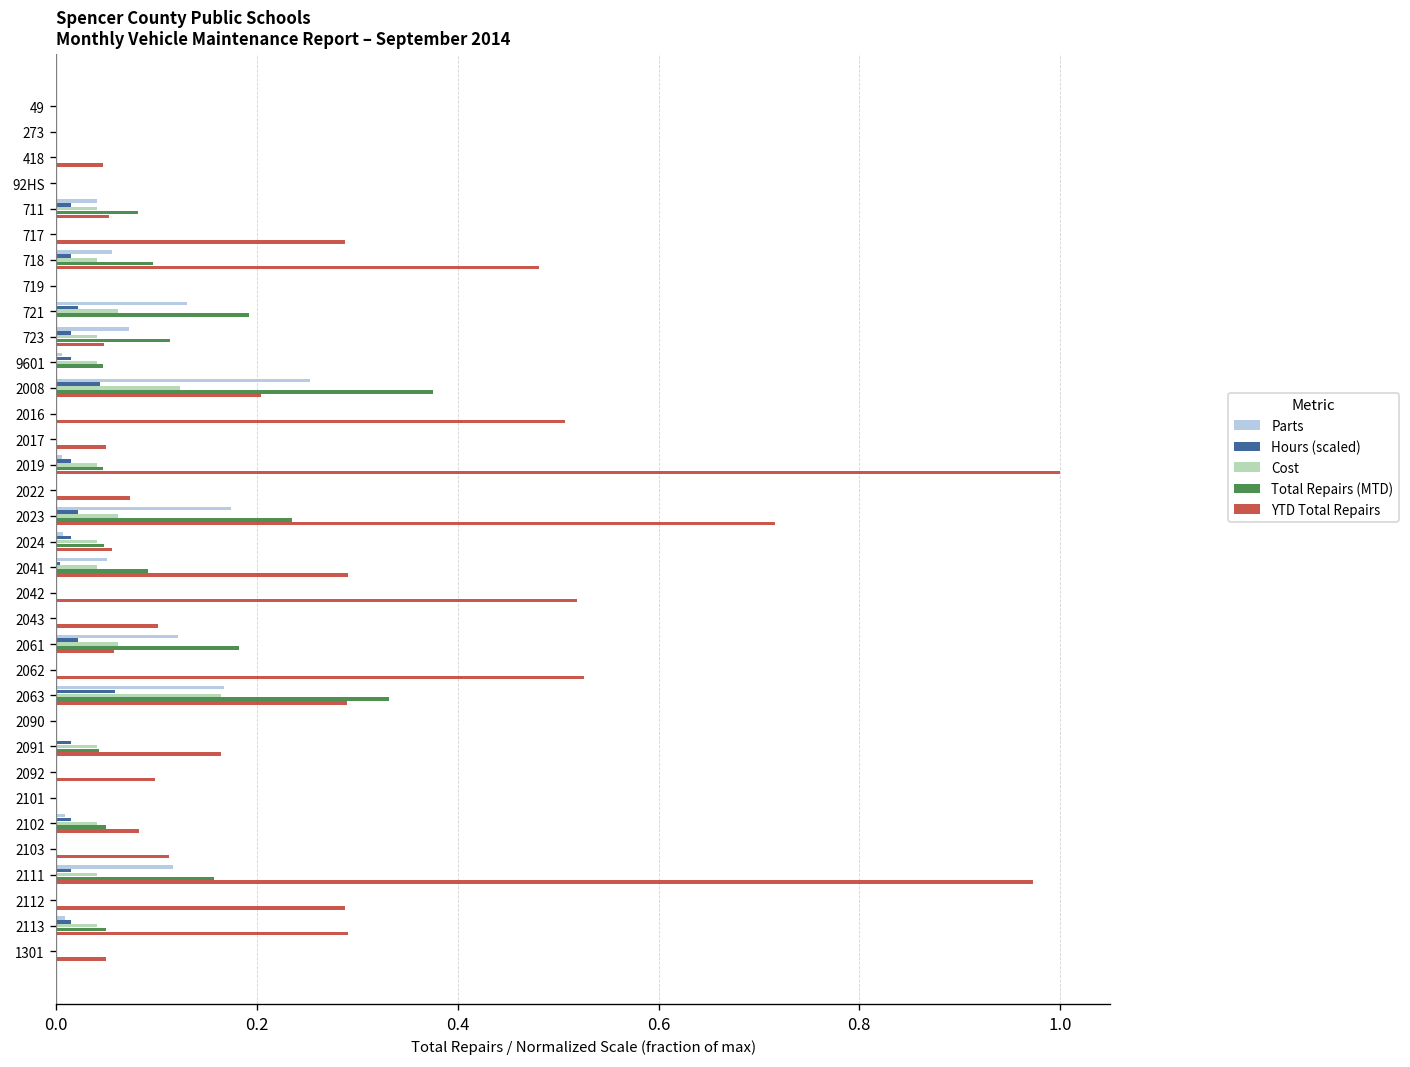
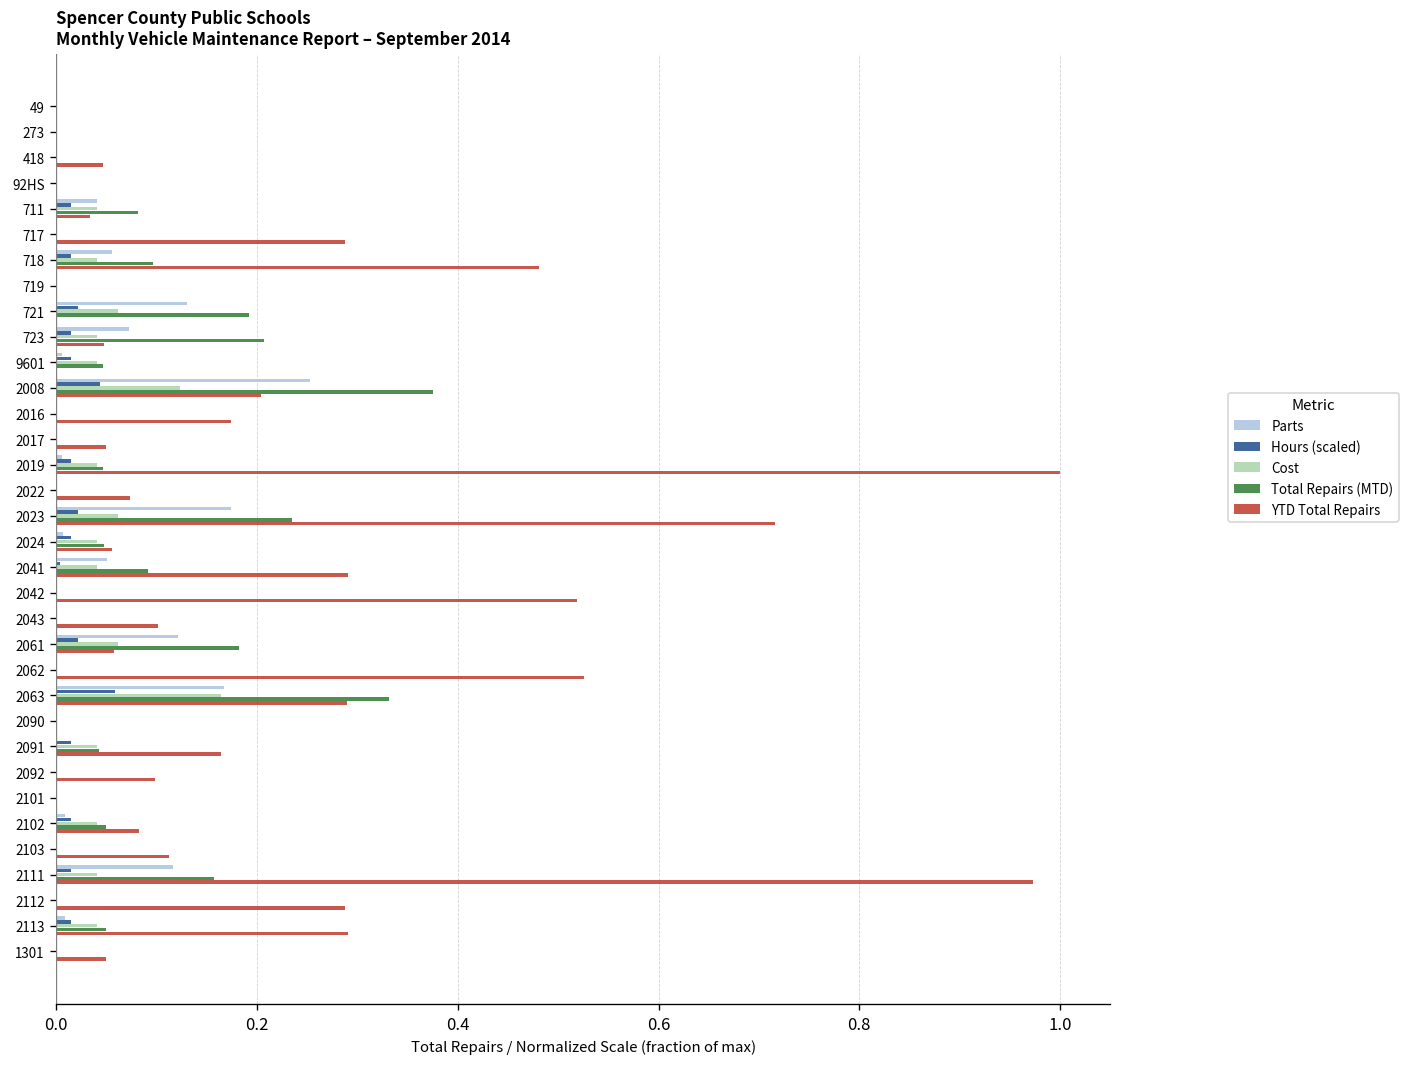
YTD Total Repairs, 711: 0.05 -> 0.03
Total Repairs (MTD), 723: 0.11 -> 0.21
YTD Total Repairs, 2016: 0.51 -> 0.17
